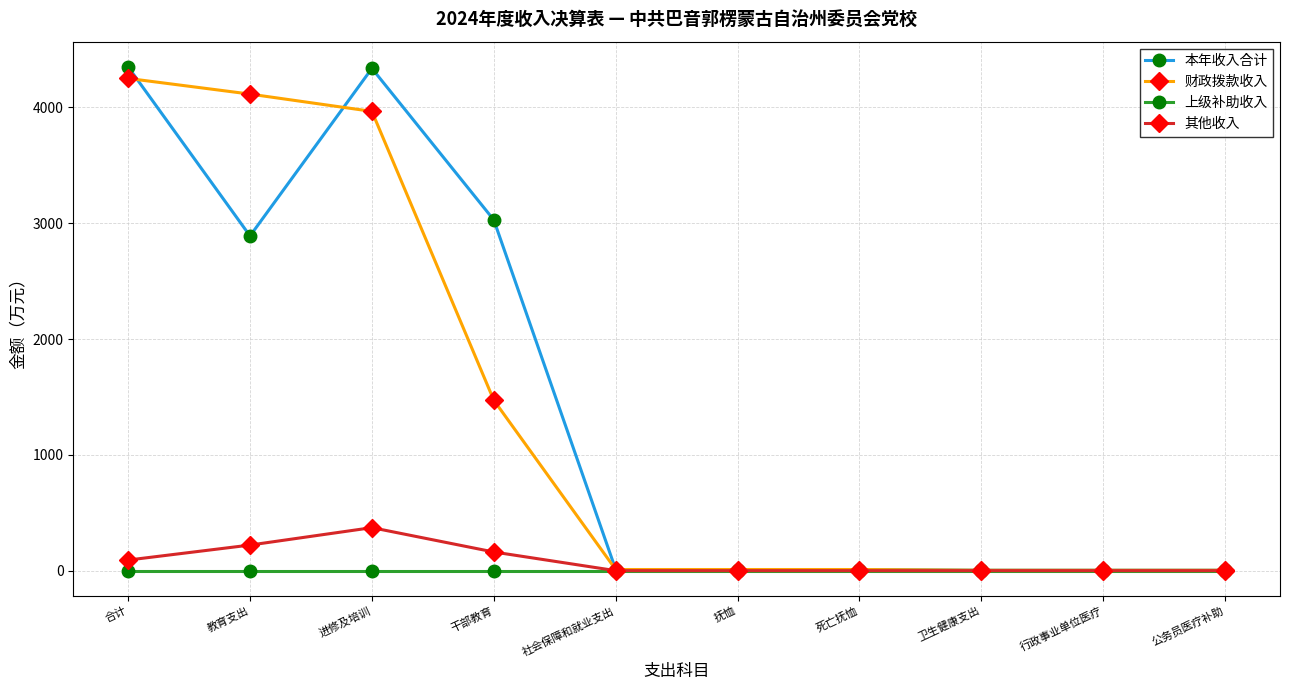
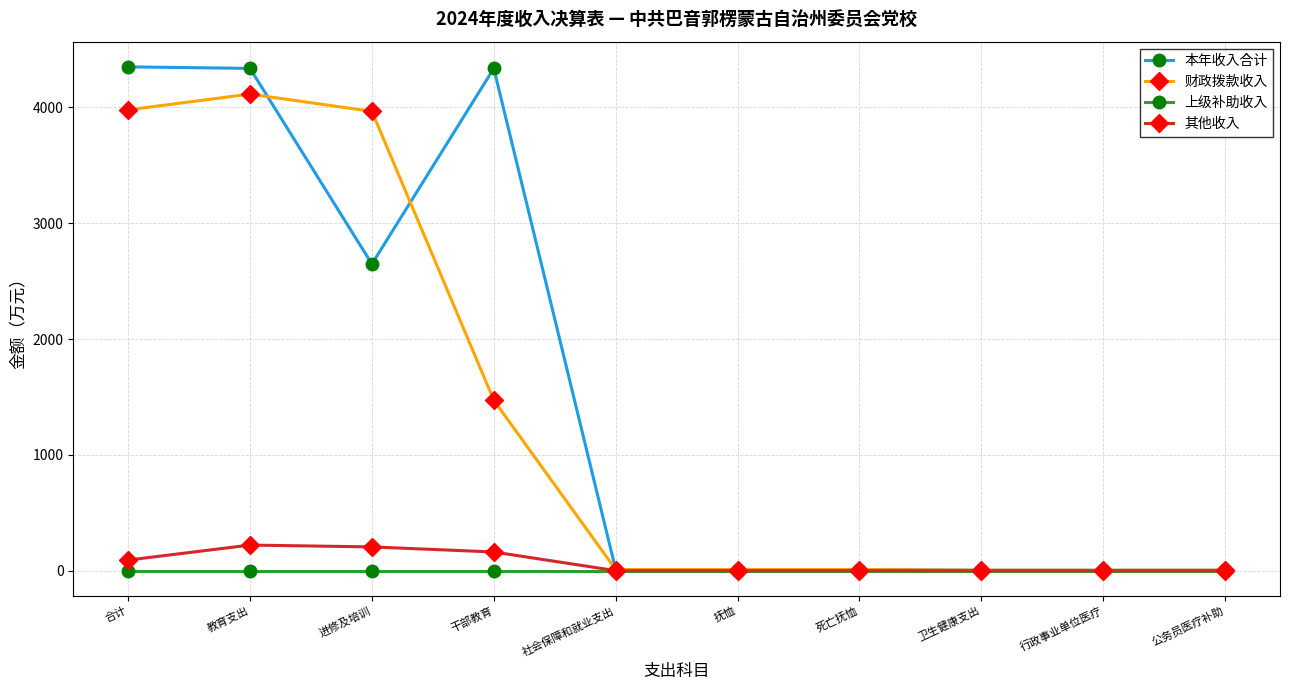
财政拨款收入, 合计: 4250 -> 3980
本年收入合计, 教育支出: 2890 -> 4340
本年收入合计, 进修及培训: 4340 -> 2650
其他收入, 进修及培训: 370 -> 210
本年收入合计, 干部教育: 3030 -> 4340
